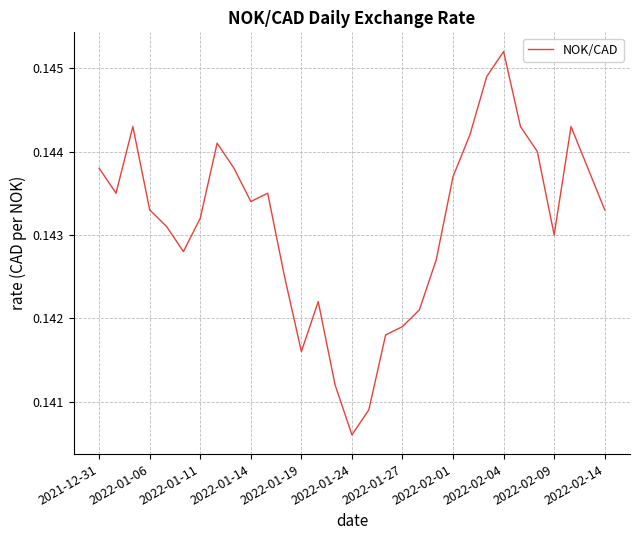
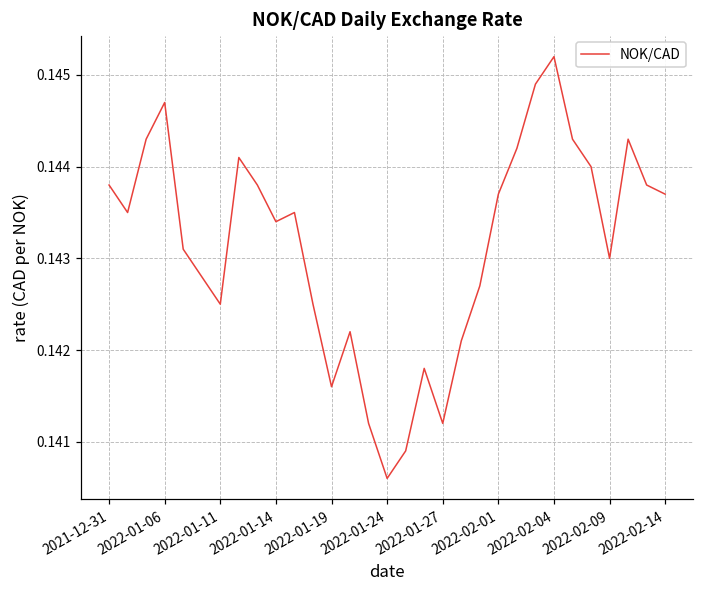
2022-01-06: 0.1433 -> 0.1447
2022-01-11: 0.1432 -> 0.1425
2022-01-27: 0.1419 -> 0.1412
2022-02-14: 0.1433 -> 0.1437
